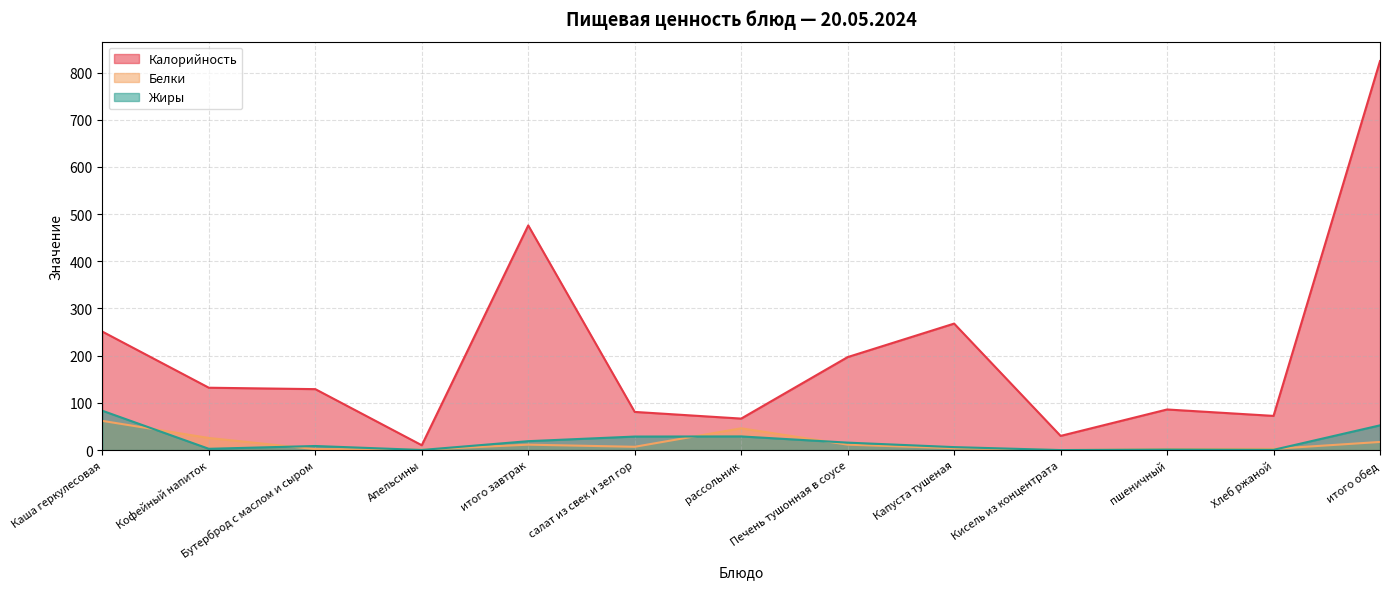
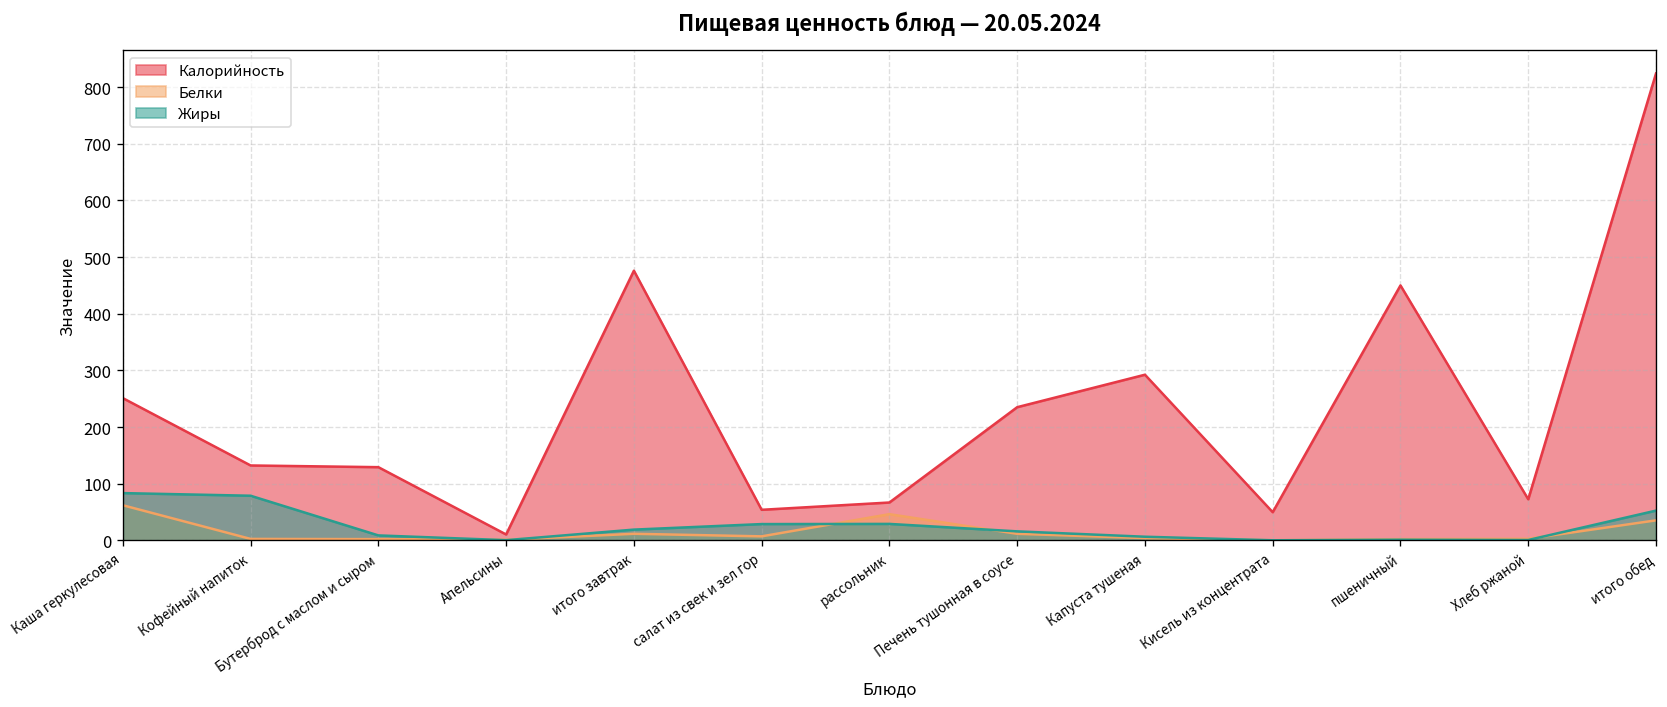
Белки, Кофейный напиток: 30 -> 0
Жиры, Кофейный напиток: 0 -> 80
Калорийность, салат из свек и зел гор: 80 -> 50
Калорийность, Печень тушонная в соусе: 200 -> 240
Калорийность, Капуста тушеная: 270 -> 290
Калорийность, Кисель из концентрата: 30 -> 50
Калорийность, пшеничный: 90 -> 450
Белки, итого обед: 20 -> 40
